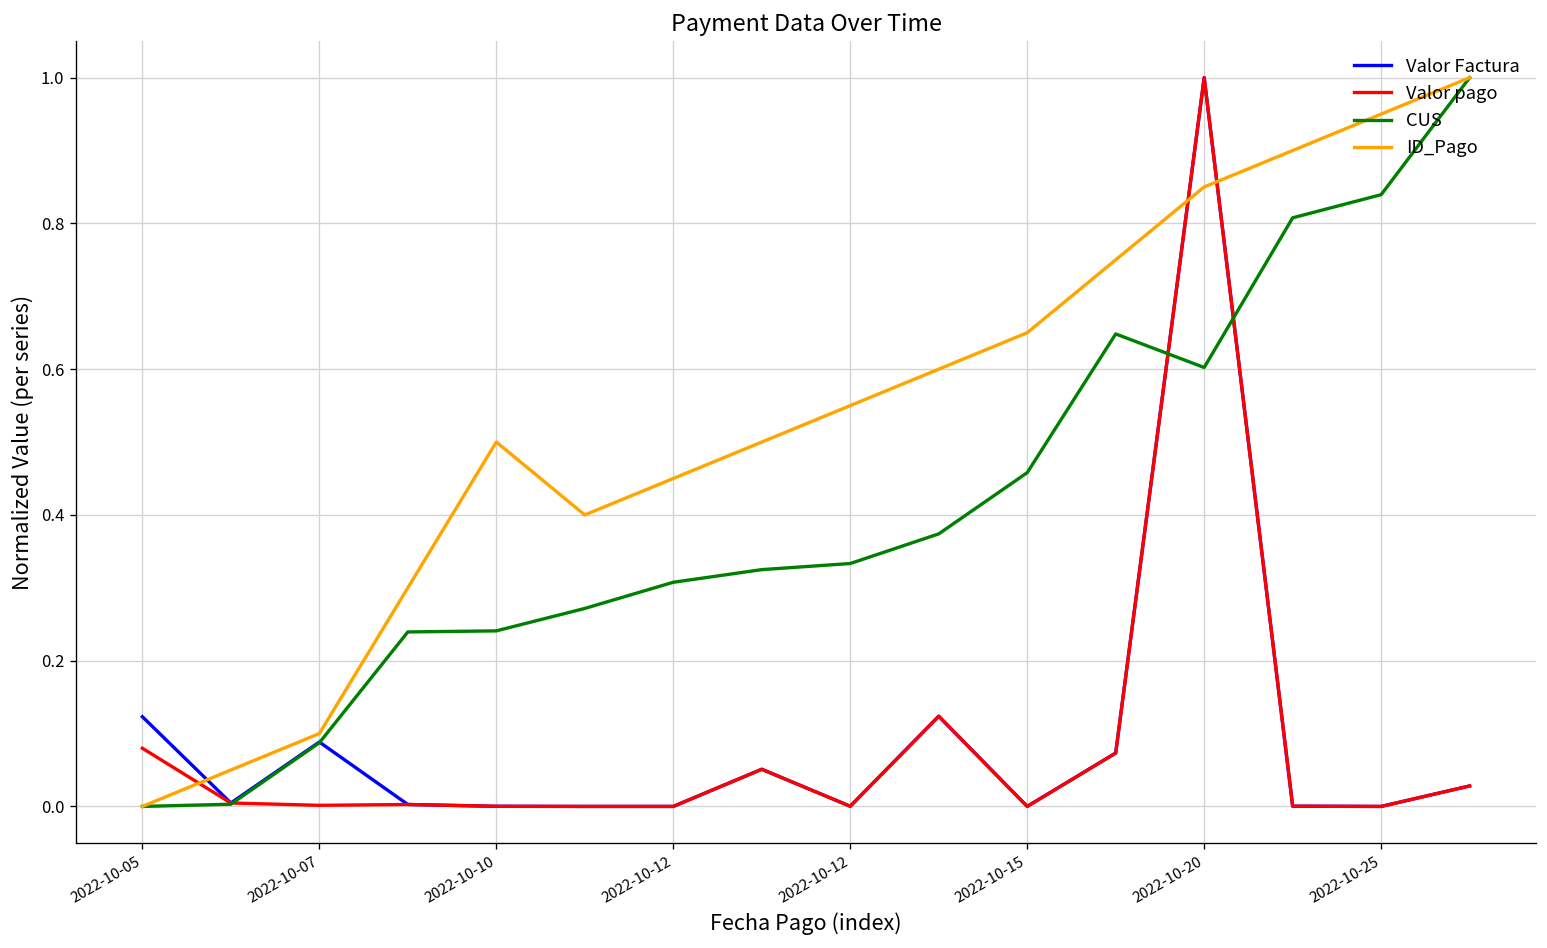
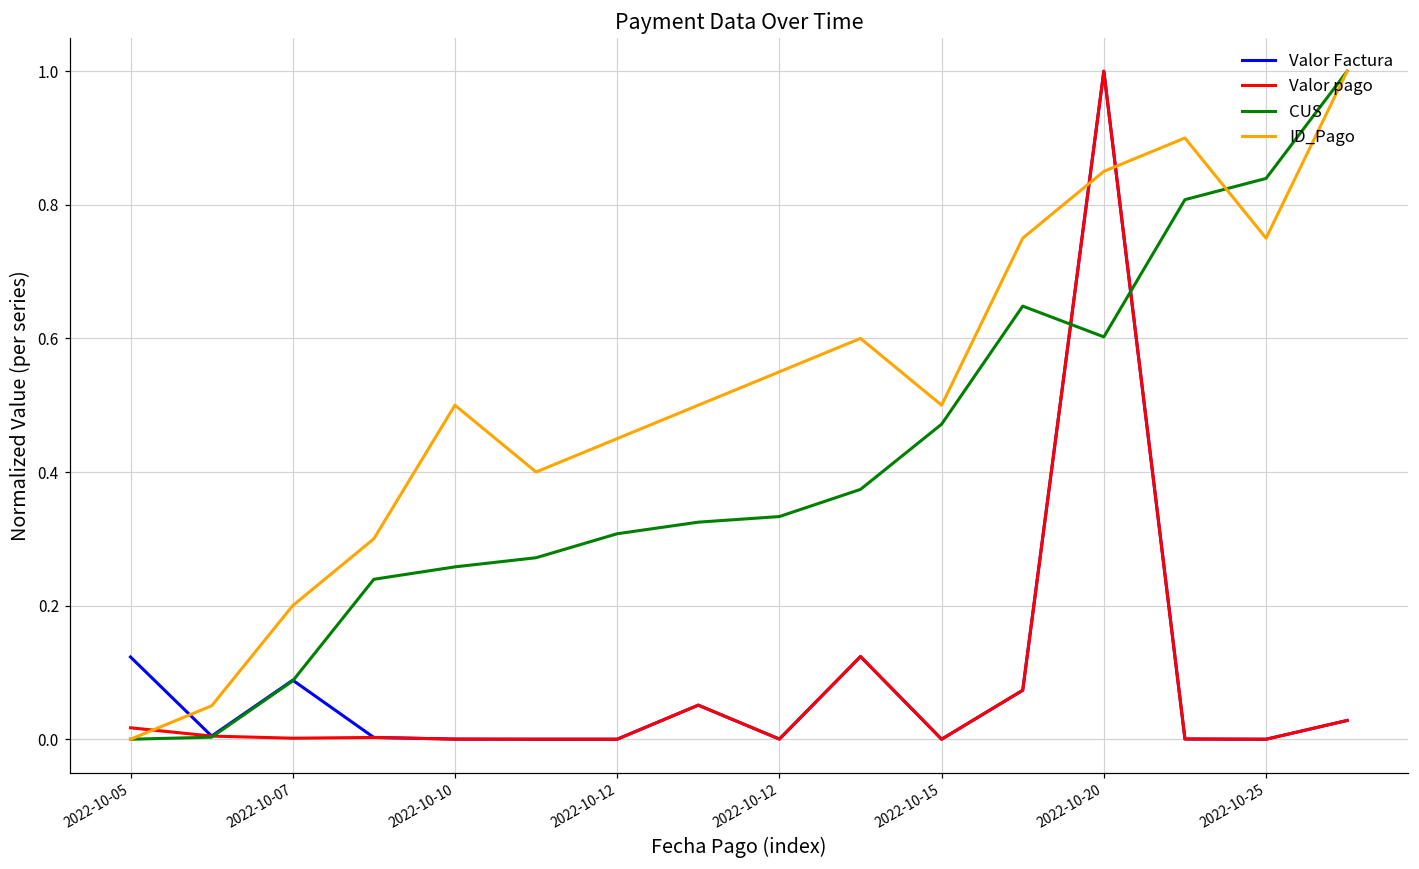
Valor pago, 2022-10-05: 0.08 -> 0.02
ID_Pago, 2022-10-07: 0.10 -> 0.20
CUS, 2022-10-10: 0.24 -> 0.26
CUS, 2022-10-15: 0.46 -> 0.47
ID_Pago, 2022-10-15: 0.65 -> 0.50
ID_Pago, 2022-10-25: 0.95 -> 0.75
